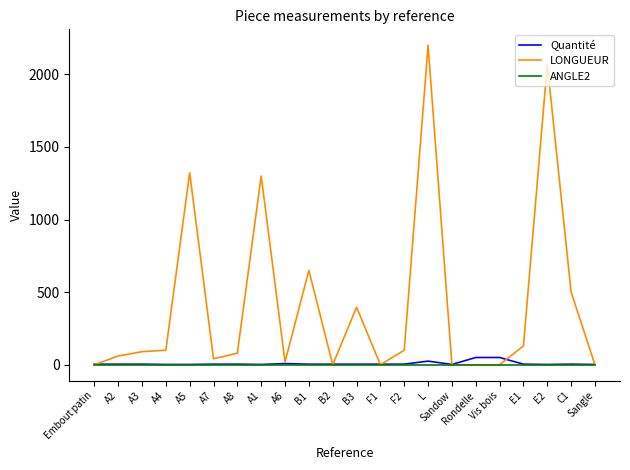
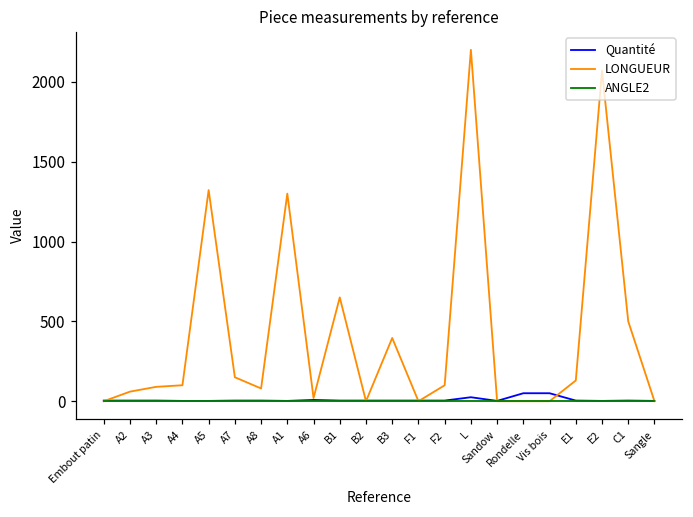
LONGUEUR, A7: 40 -> 150
